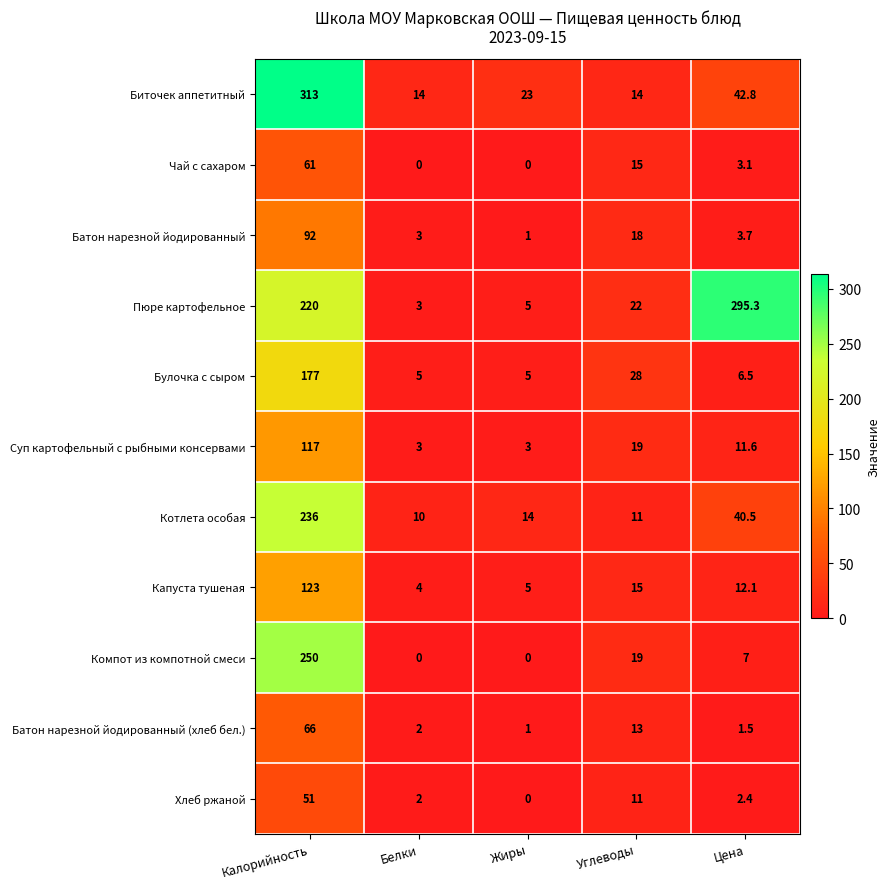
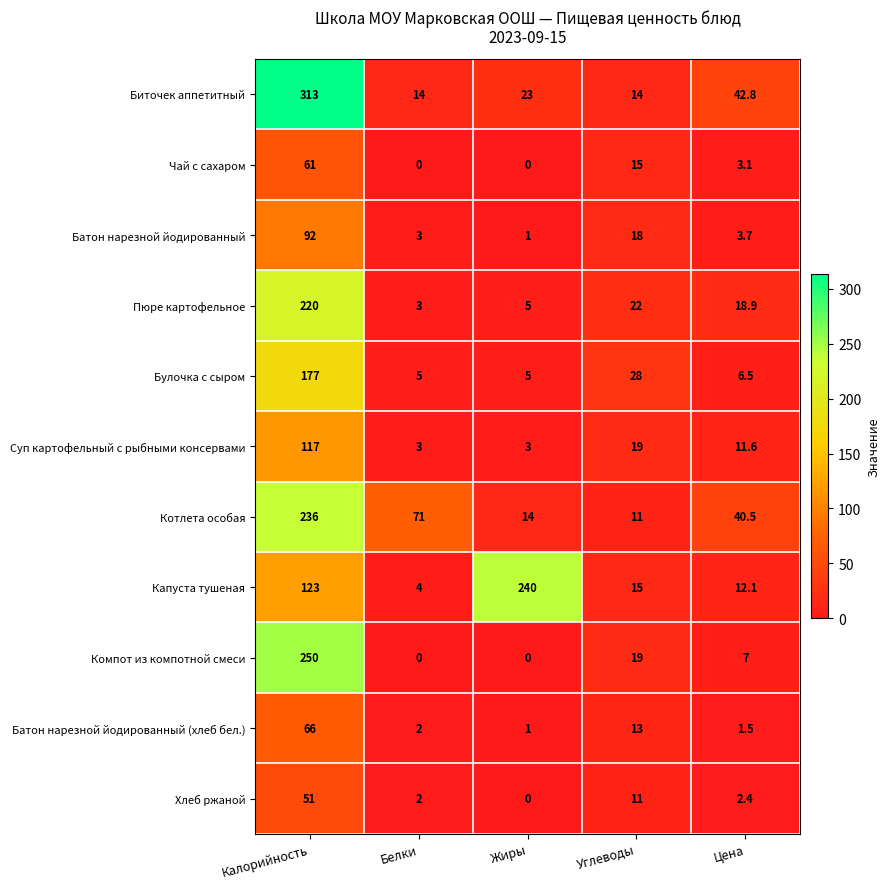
Пюре картофельное, Цена: 295.3 -> 18.9
Котлета особая, Белки: 10 -> 71
Капуста тушеная, Жиры: 5 -> 240
